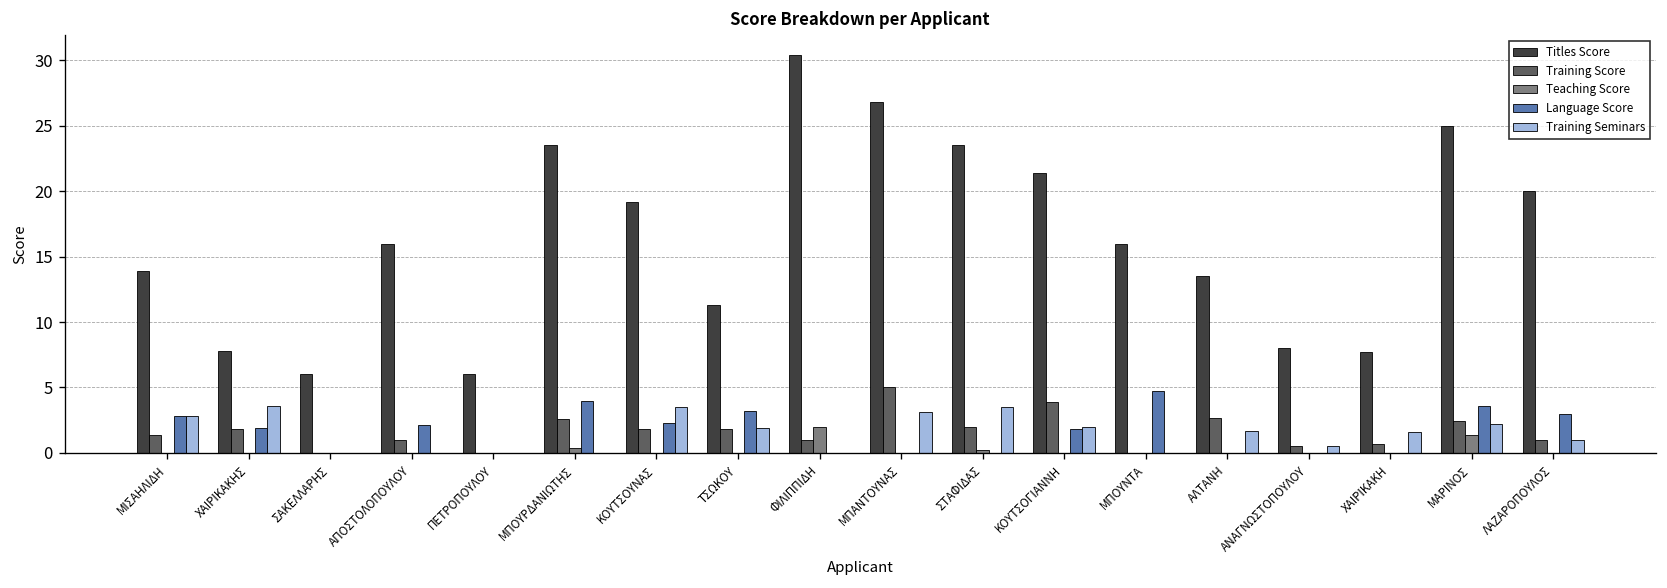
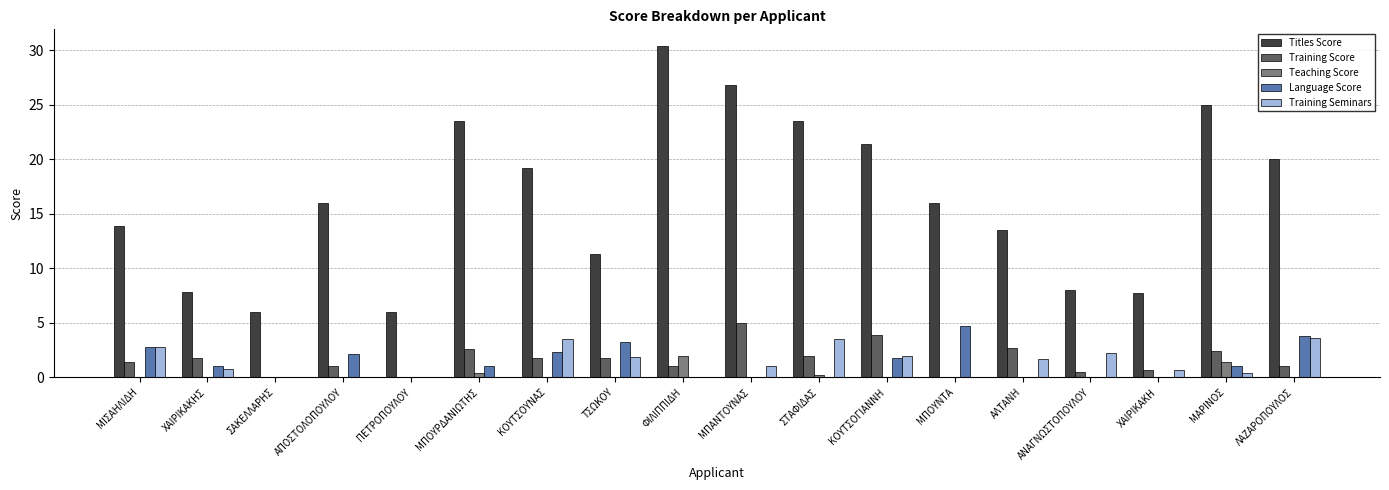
Language Score, ΧΑΙΡΙΚΑΚΗΣ: 1.9 -> 1.0
Training Seminars, ΧΑΙΡΙΚΑΚΗΣ: 3.6 -> 0.8
Language Score, ΜΠΟΥΡΔΑΝΙΩΤΗΣ: 4 -> 1
Training Seminars, ΜΠΑΝΤΟΥΝΑΣ: 3.1 -> 1.0
Training Seminars, ΑΝΑΓΝΩΣΤΟΠΟΥΛΟΥ: 0.5 -> 2.2
Training Seminars, ΧΑΙΡΙΚΑΚΗ: 1.6 -> 0.7
Language Score, ΜΑΡΙΝΟΣ: 3.6 -> 1.0
Training Seminars, ΜΑΡΙΝΟΣ: 2.2 -> 0.4
Language Score, ΛΑΖΑΡΟΠΟΥΛΟΣ: 3.0 -> 3.8
Training Seminars, ΛΑΖΑΡΟΠΟΥΛΟΣ: 1.0 -> 3.6
